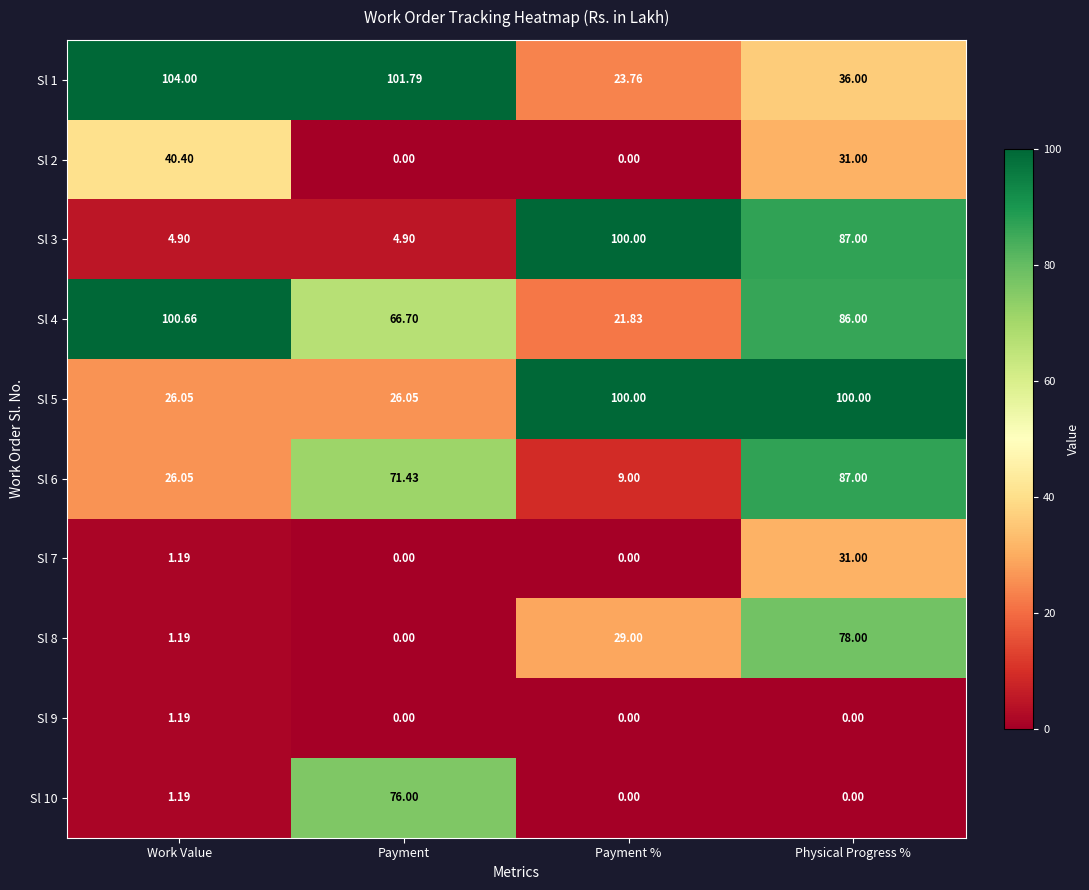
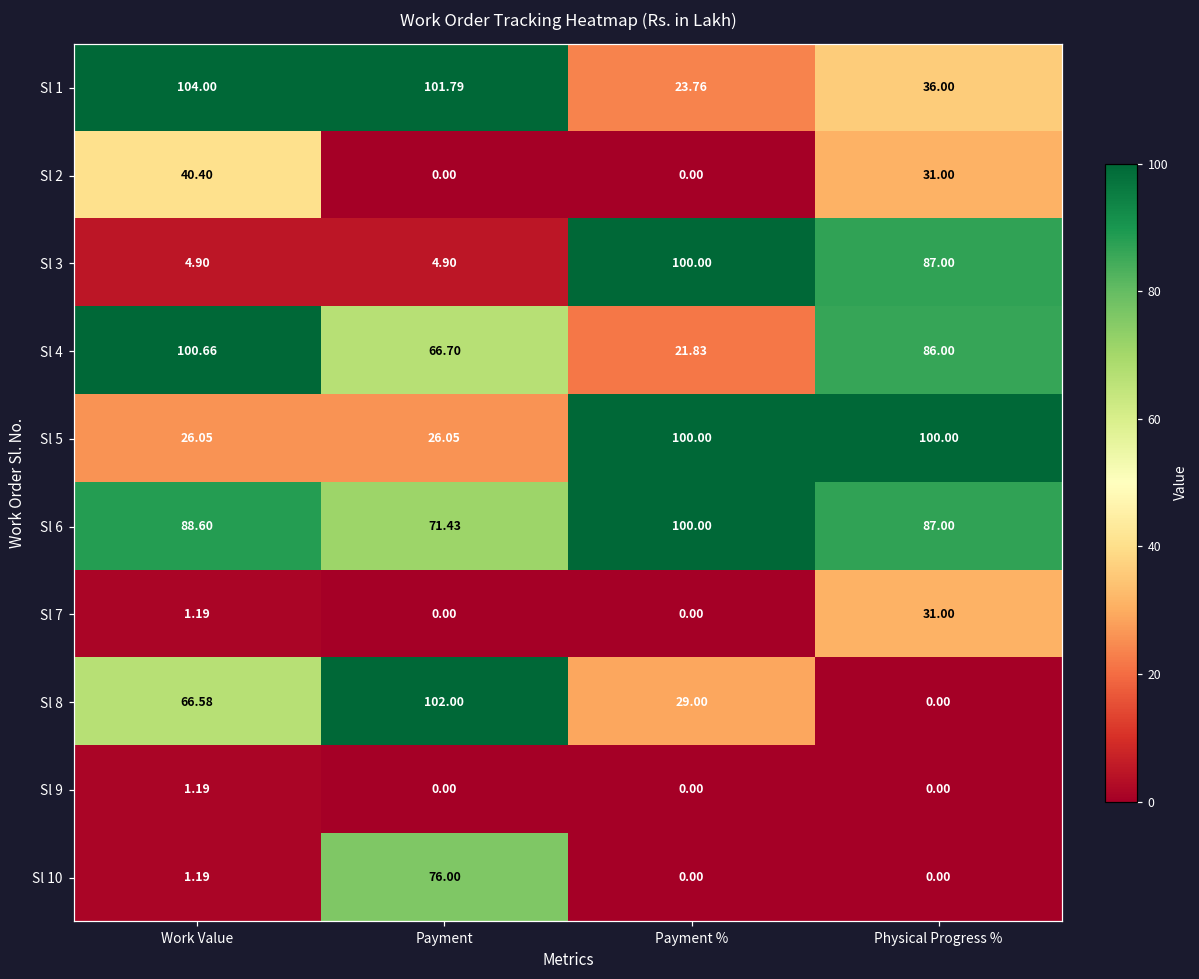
Sl 6, Work Value: 26.05 -> 88.60
Sl 6, Payment %: 9.00 -> 100.00
Sl 8, Work Value: 1.19 -> 66.58
Sl 8, Payment: 0.00 -> 102.00
Sl 8, Physical Progress %: 78.00 -> 0.00
